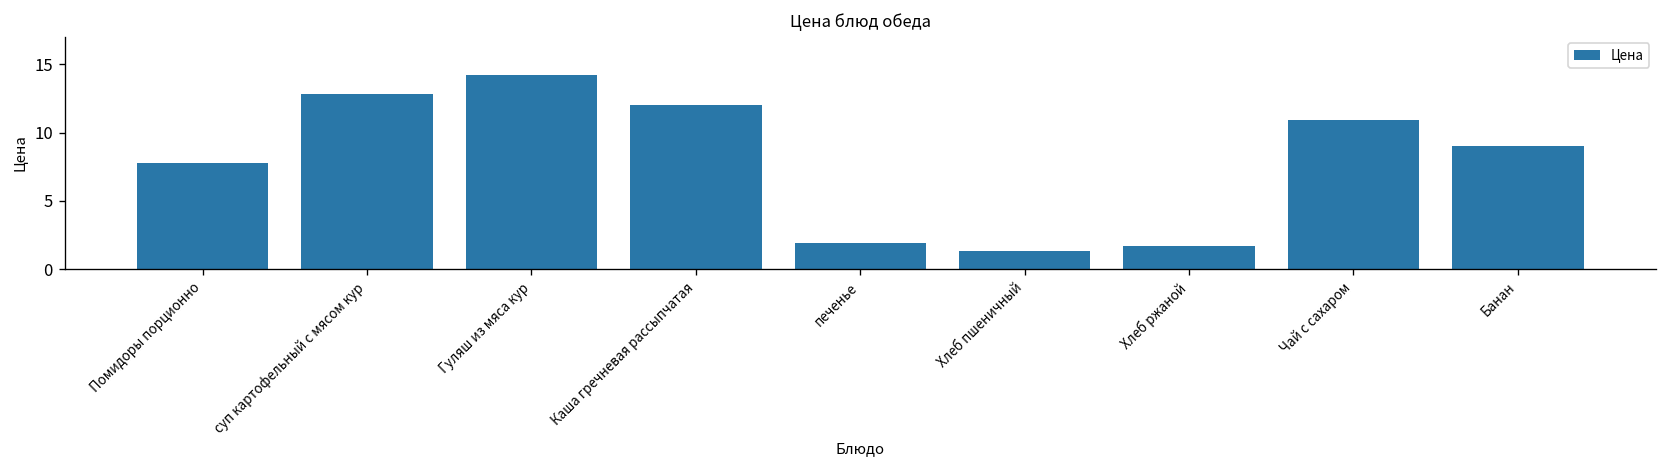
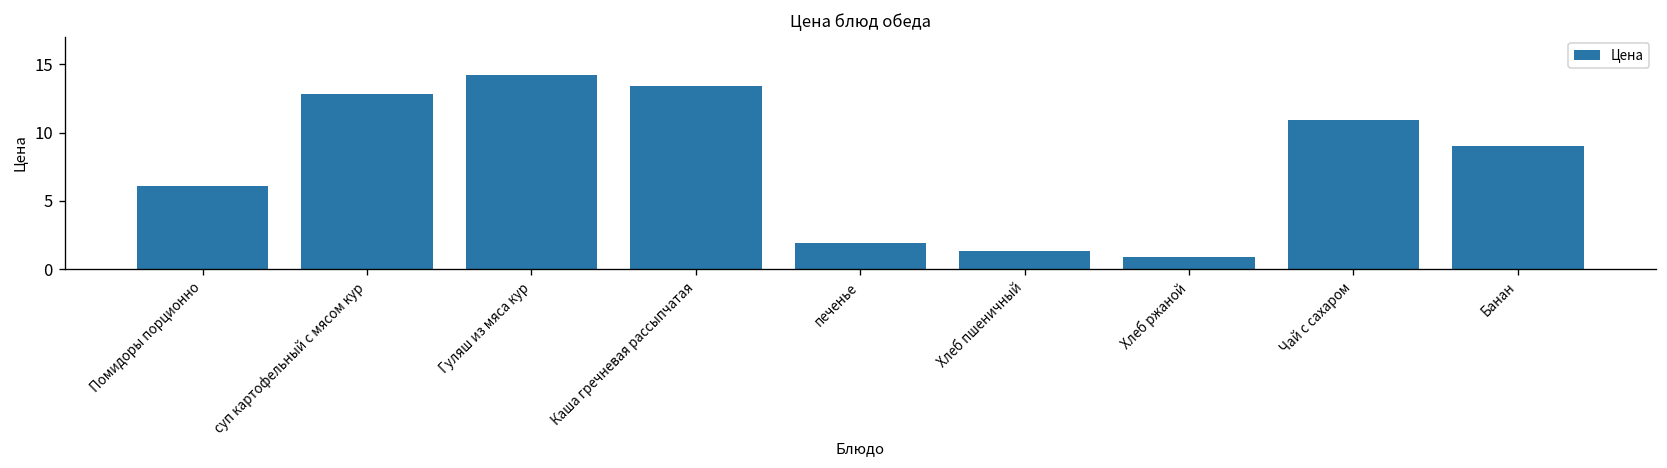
Помидоры порционно: 7.8 -> 6.1
Каша гречневая рассыпчатая: 12.0 -> 13.4
Хлеб ржаной: 1.7 -> 0.9
